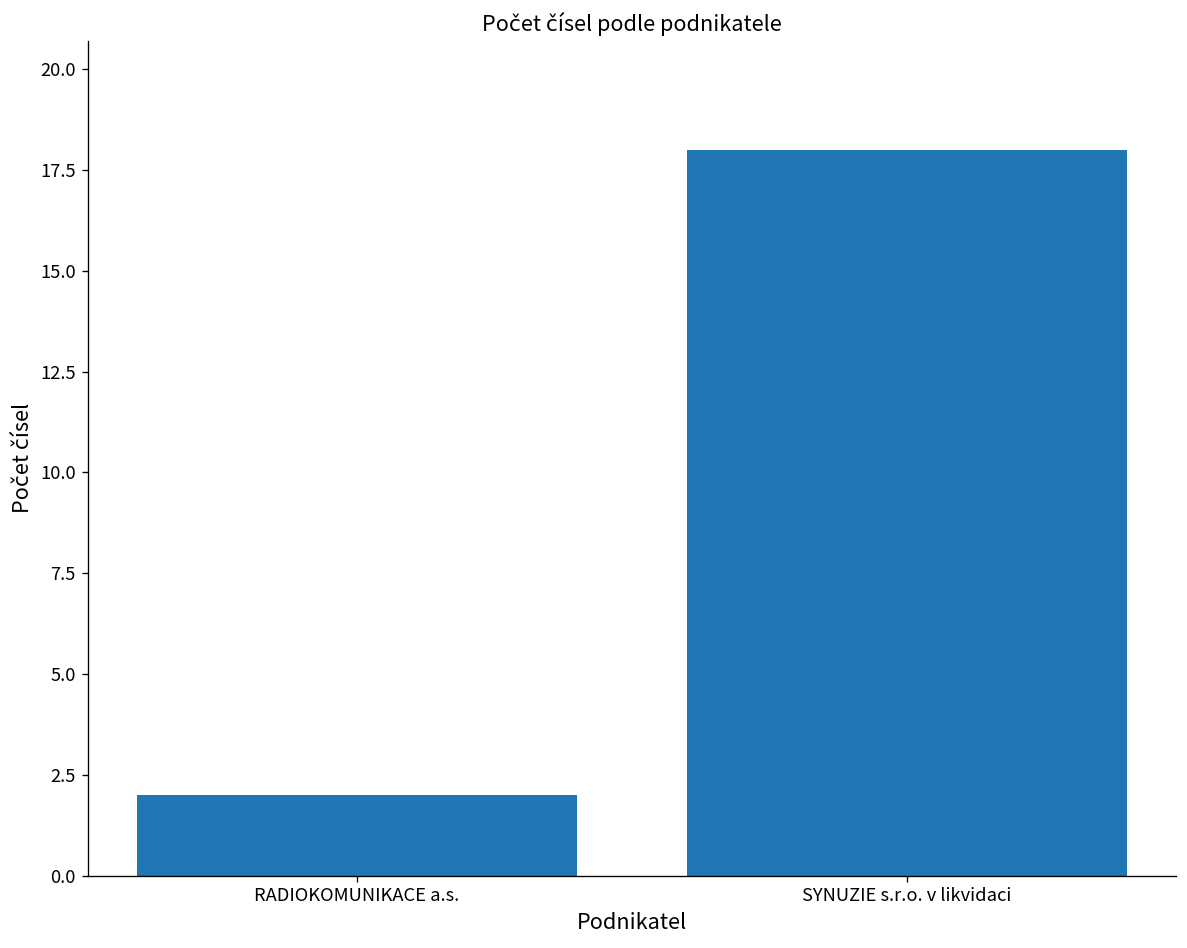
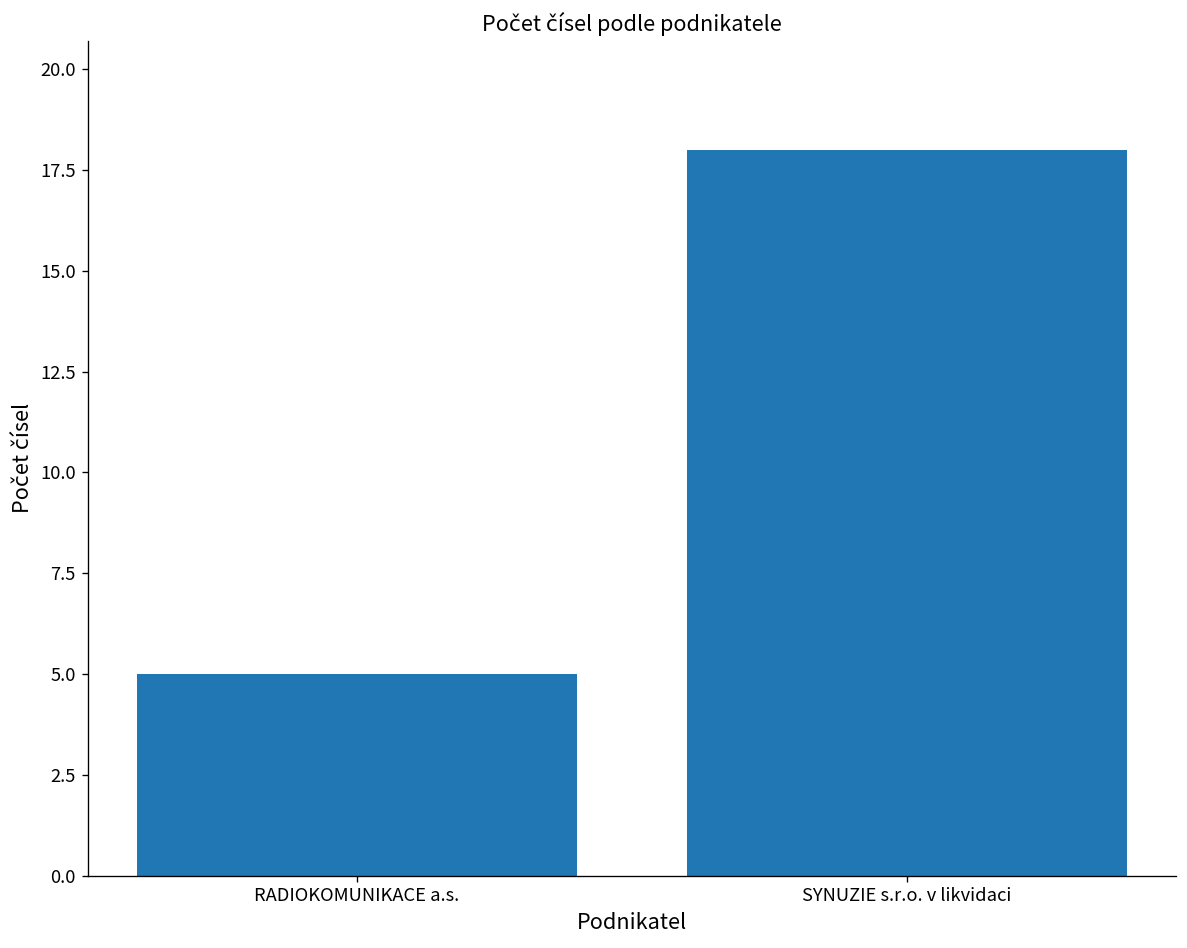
RADIOKOMUNIKACE a.s.: 2 -> 5
